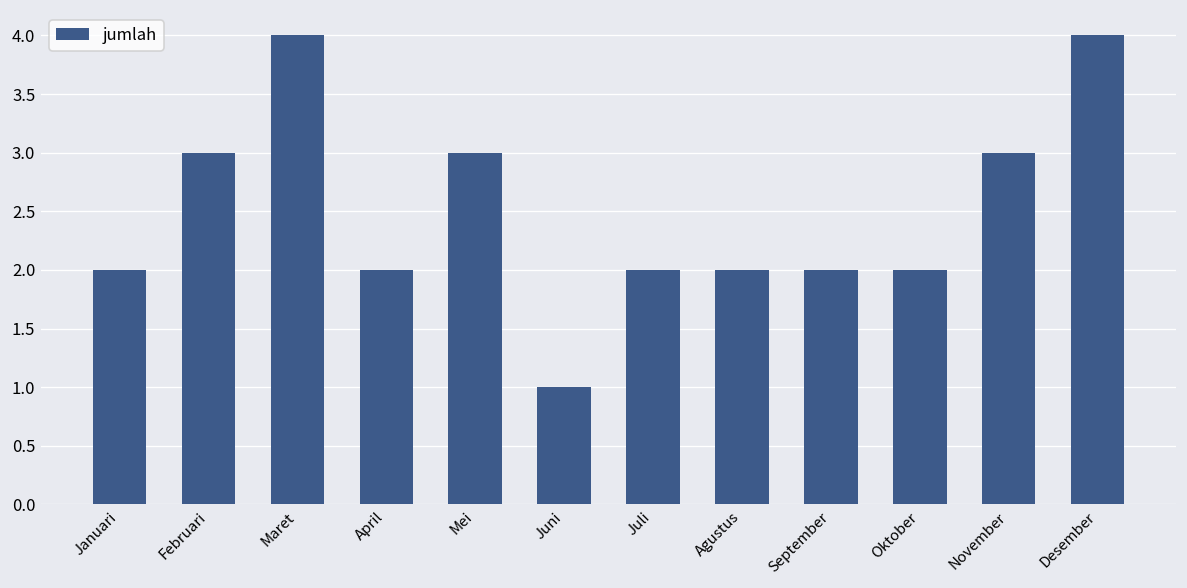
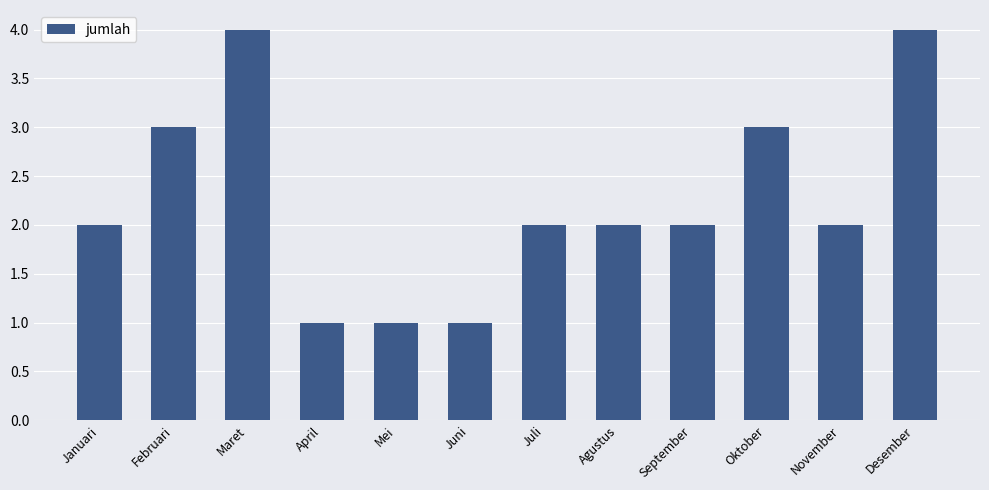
April: 2 -> 1
Mei: 3 -> 1
Oktober: 2 -> 3
November: 3 -> 2
